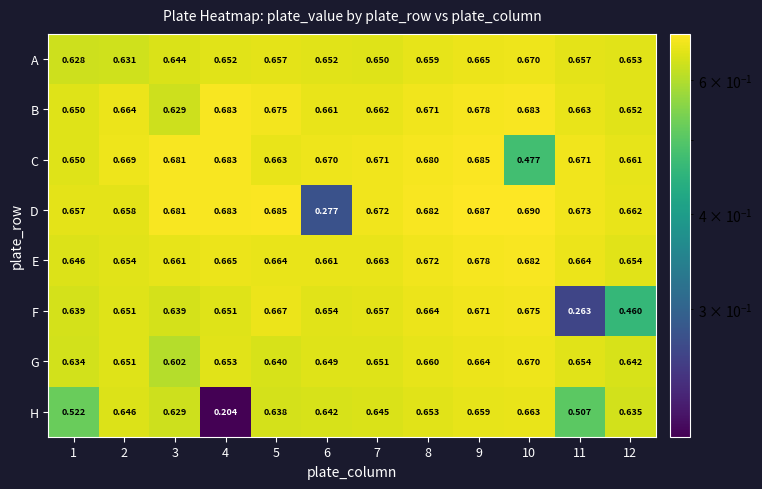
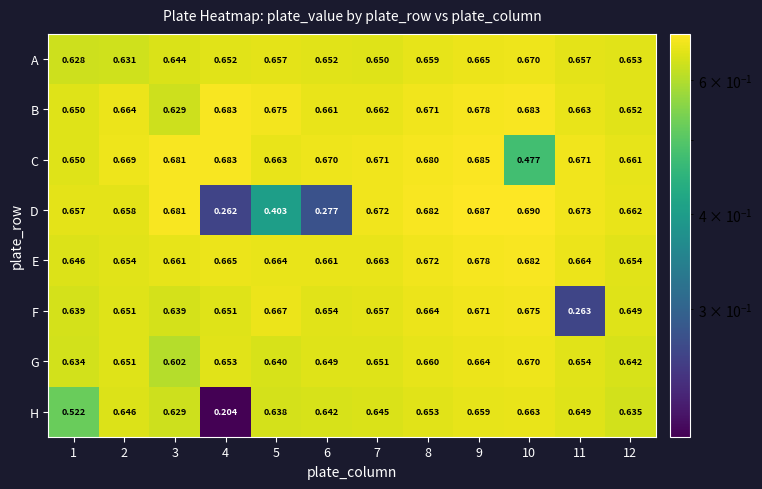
D, 4: 0.683 -> 0.262
D, 5: 0.685 -> 0.403
F, 12: 0.460 -> 0.649
H, 11: 0.507 -> 0.649
